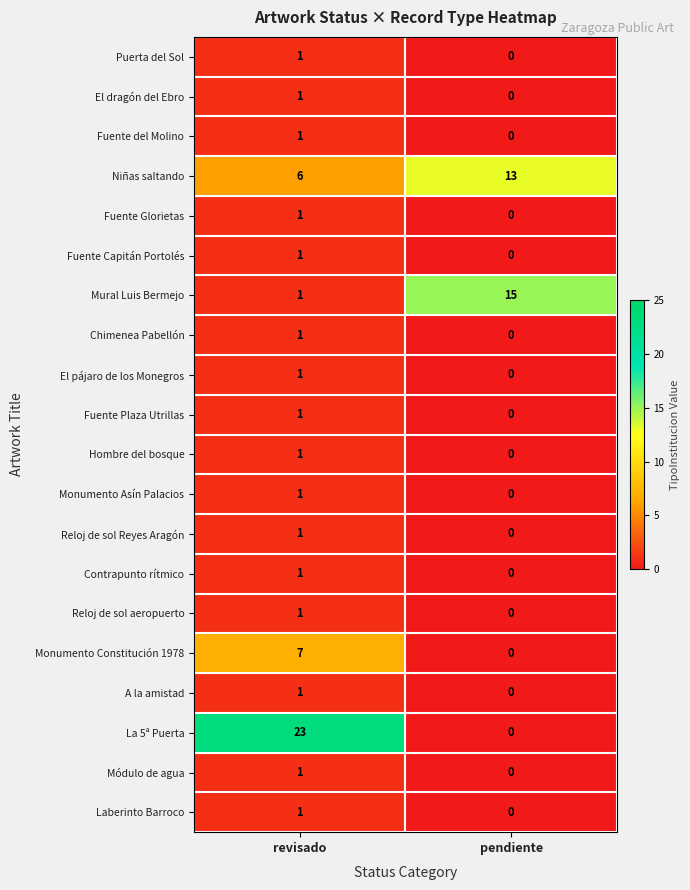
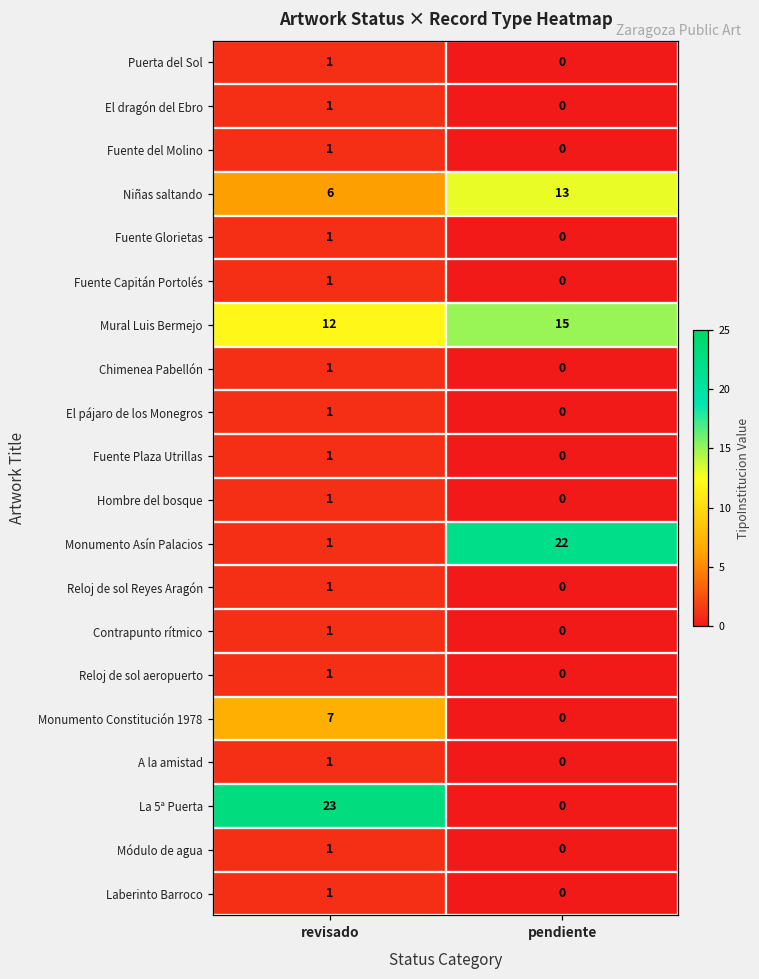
Mural Luis Bermejo, revisado: 1 -> 12
Monumento Asín Palacios, pendiente: 0 -> 22
